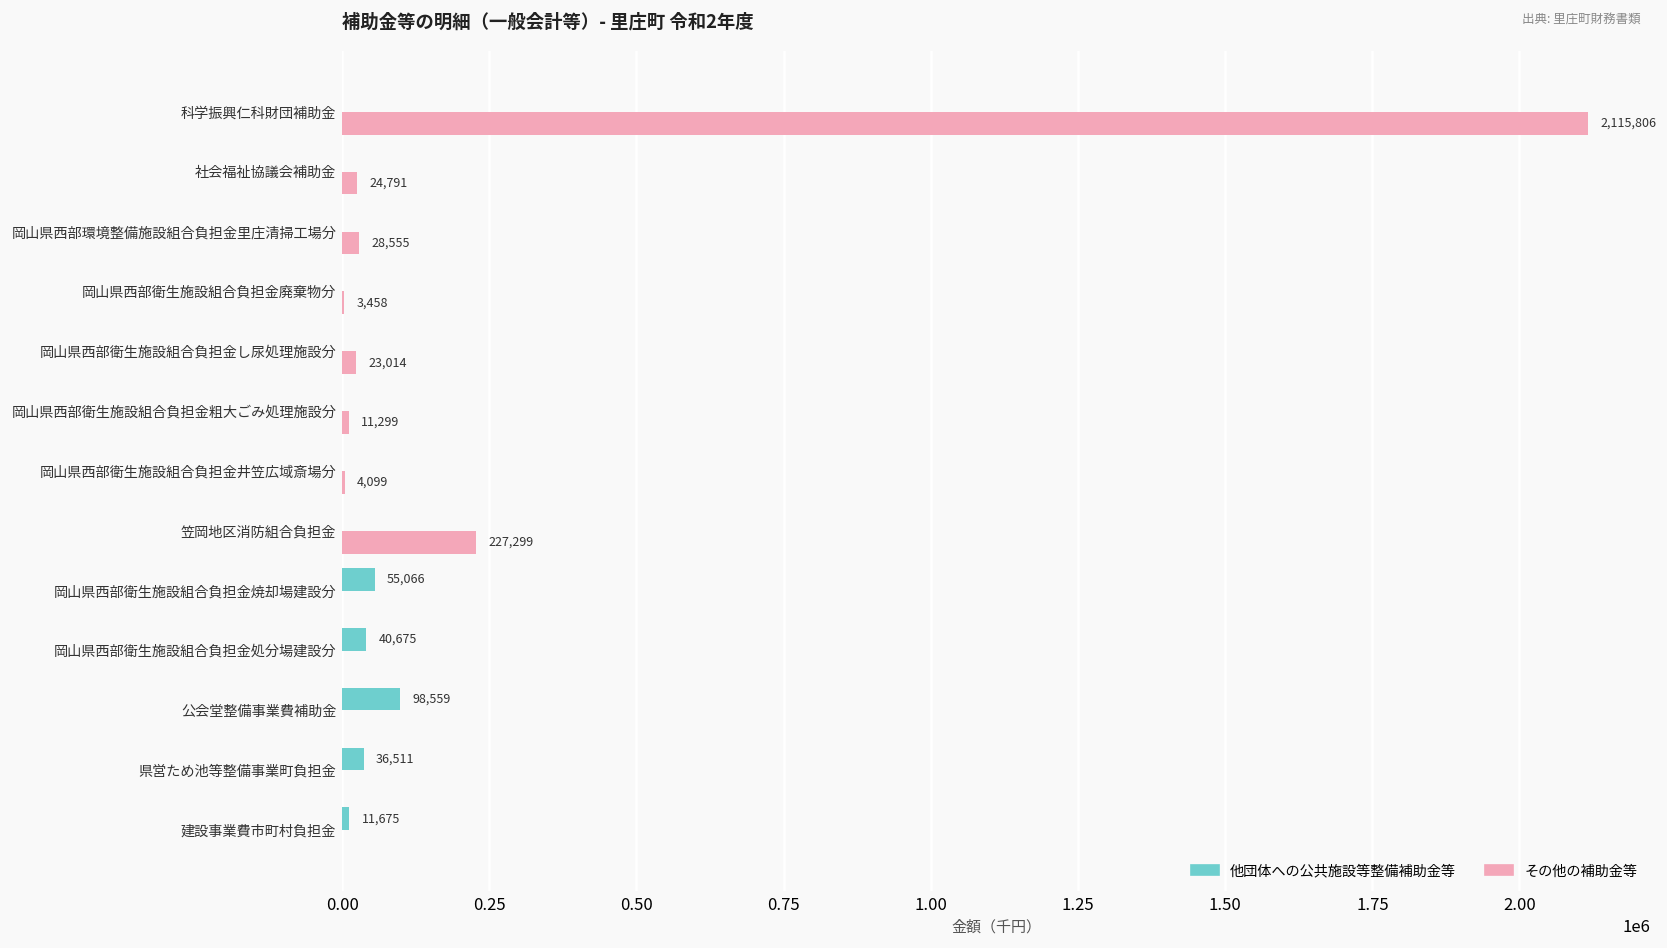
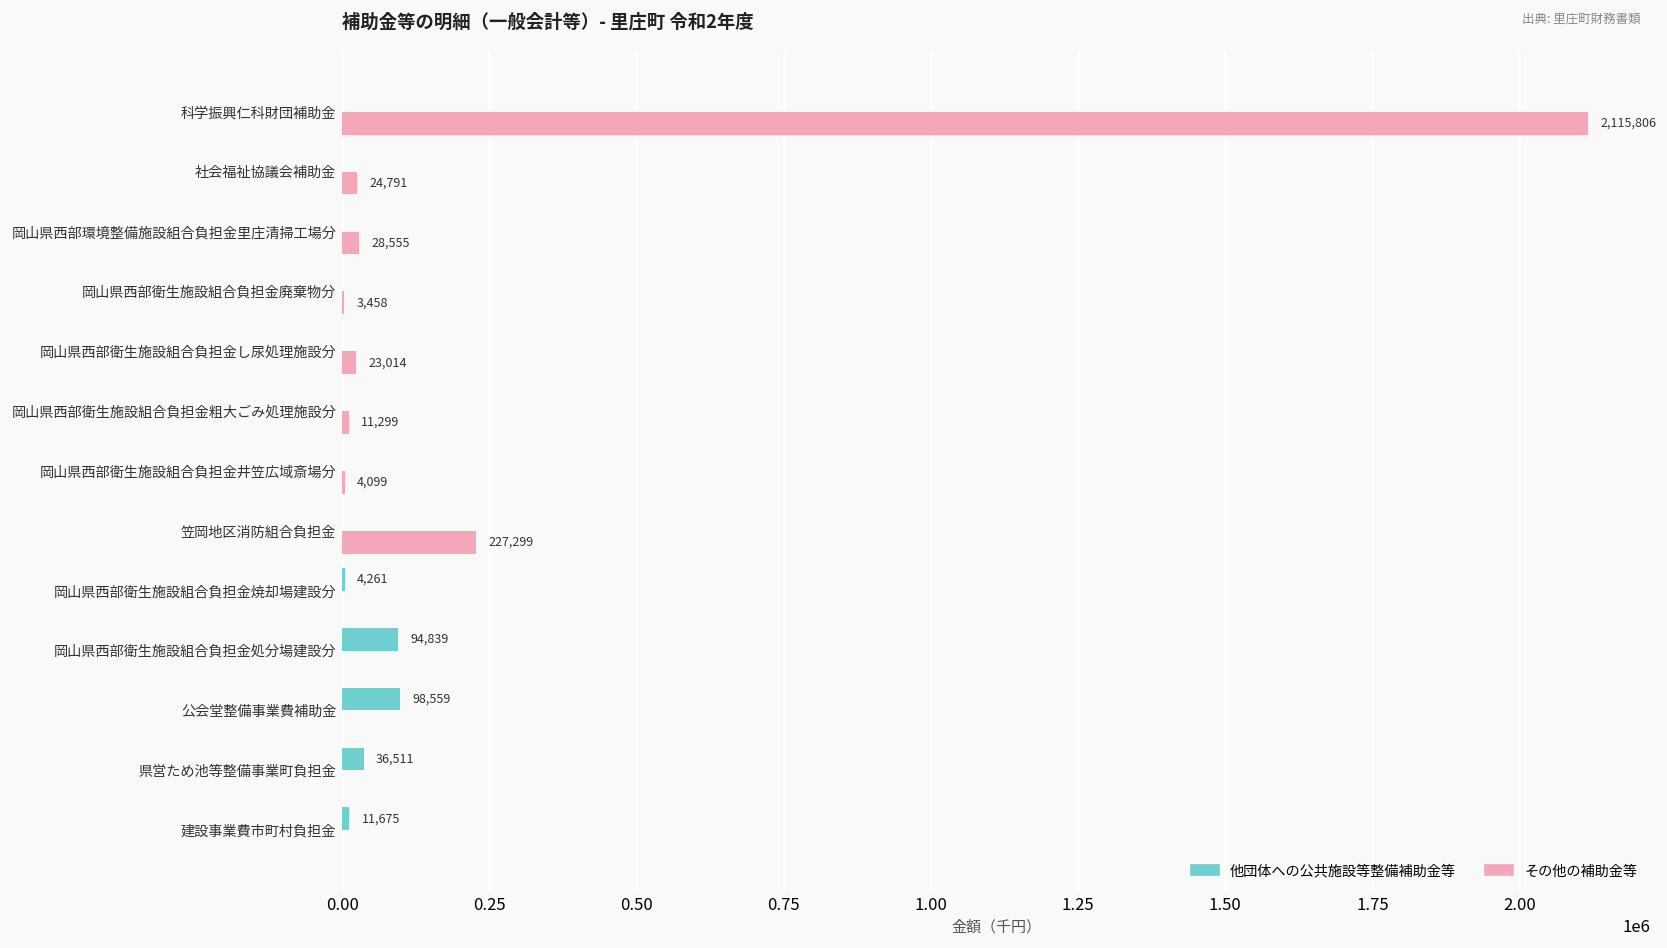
他団体への公共施設等整備補助金等, 岡山県西部衛生施設組合負担金焼却場建設分: 55,066 -> 4,261
他団体への公共施設等整備補助金等, 岡山県西部衛生施設組合負担金処分場建設分: 40,675 -> 94,839
